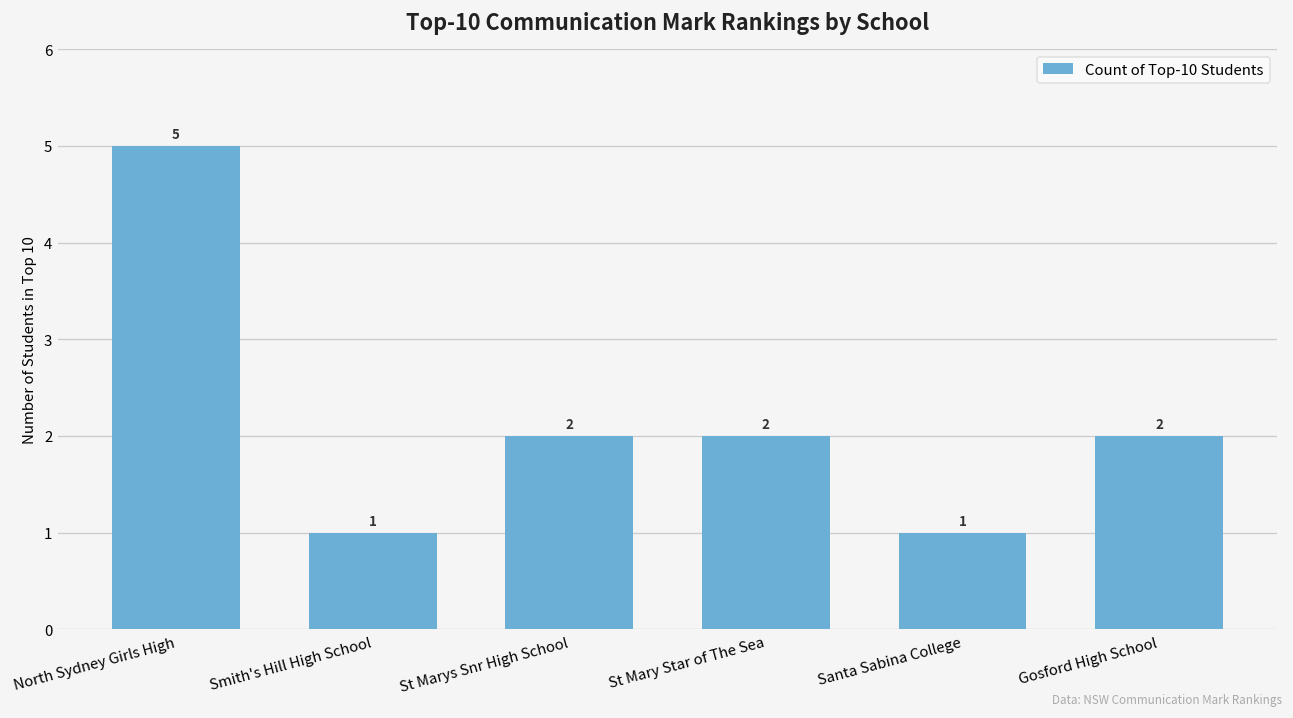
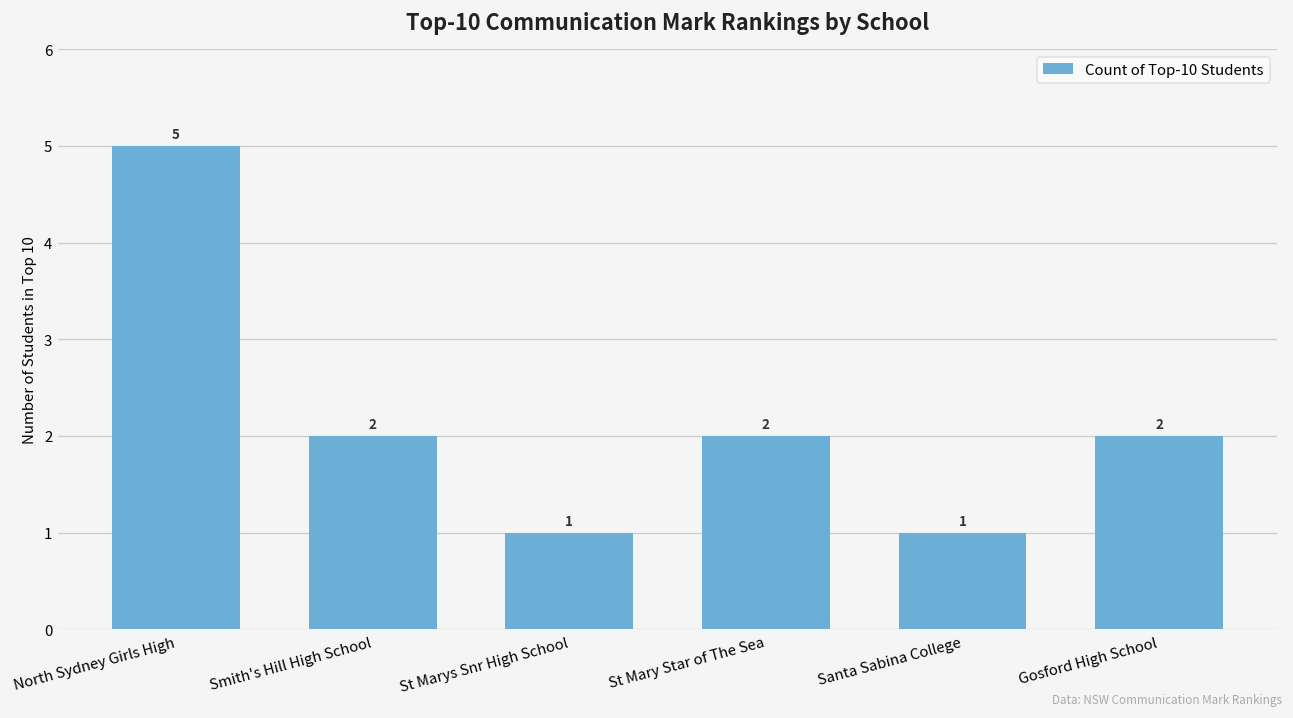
Smith's Hill High School: 1 -> 2
St Marys Snr High School: 2 -> 1
